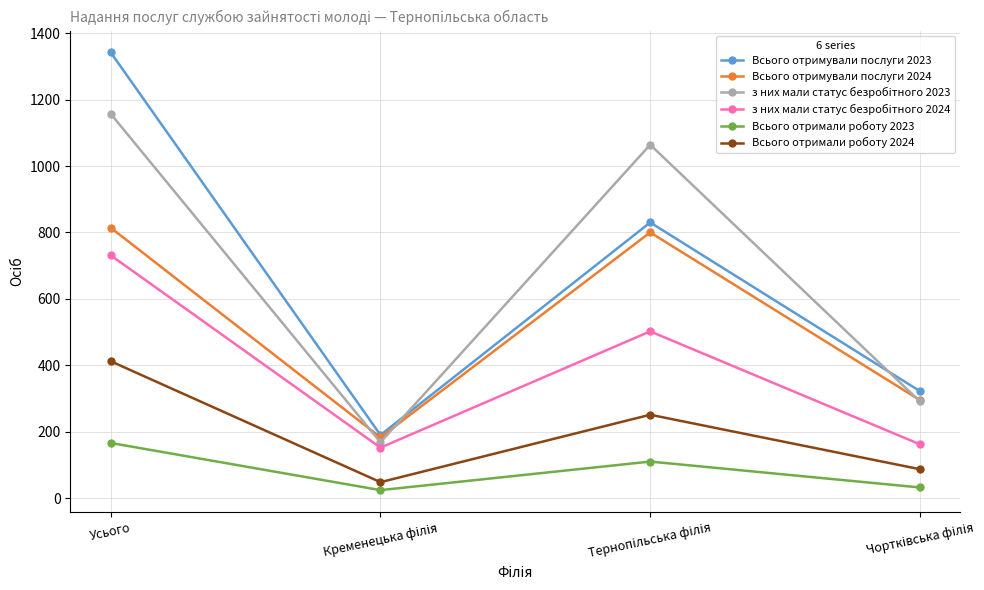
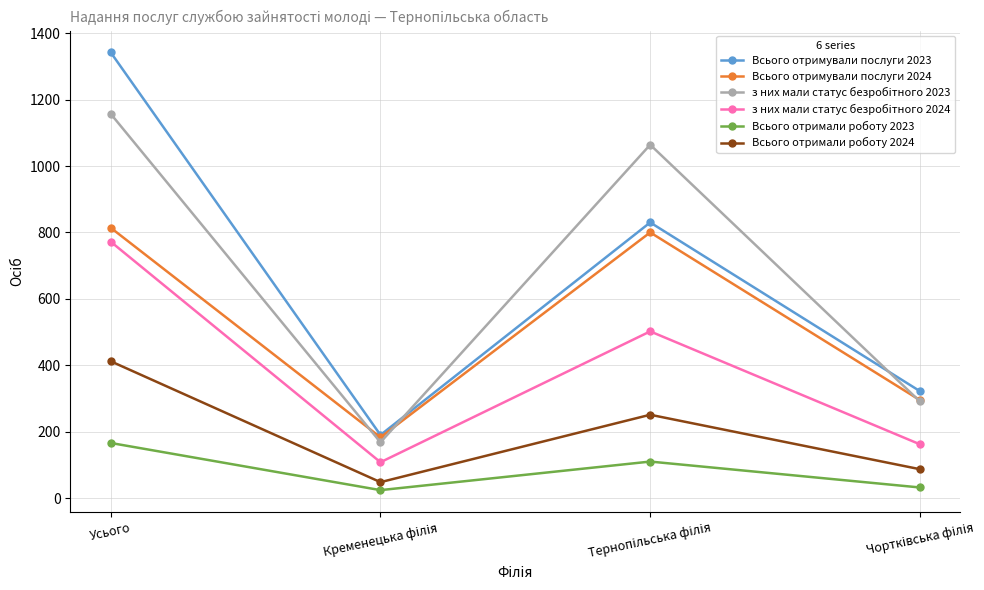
з них мали статус безробітного 2024, Усього: 730 -> 770
з них мали статус безробітного 2024, Кременецька філія: 150 -> 110
